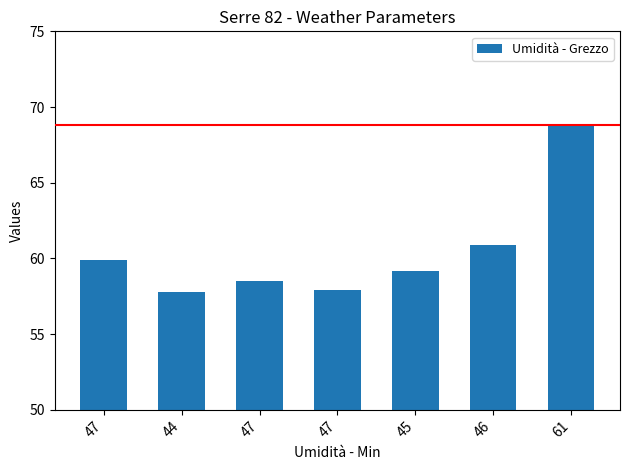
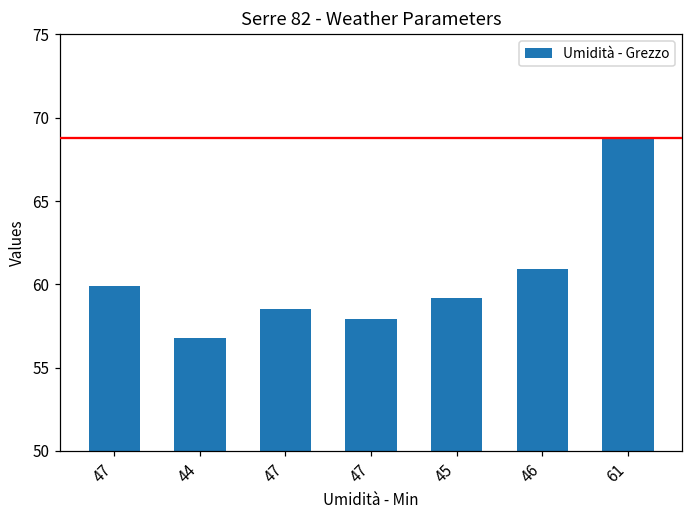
44: 57.8 -> 56.8
